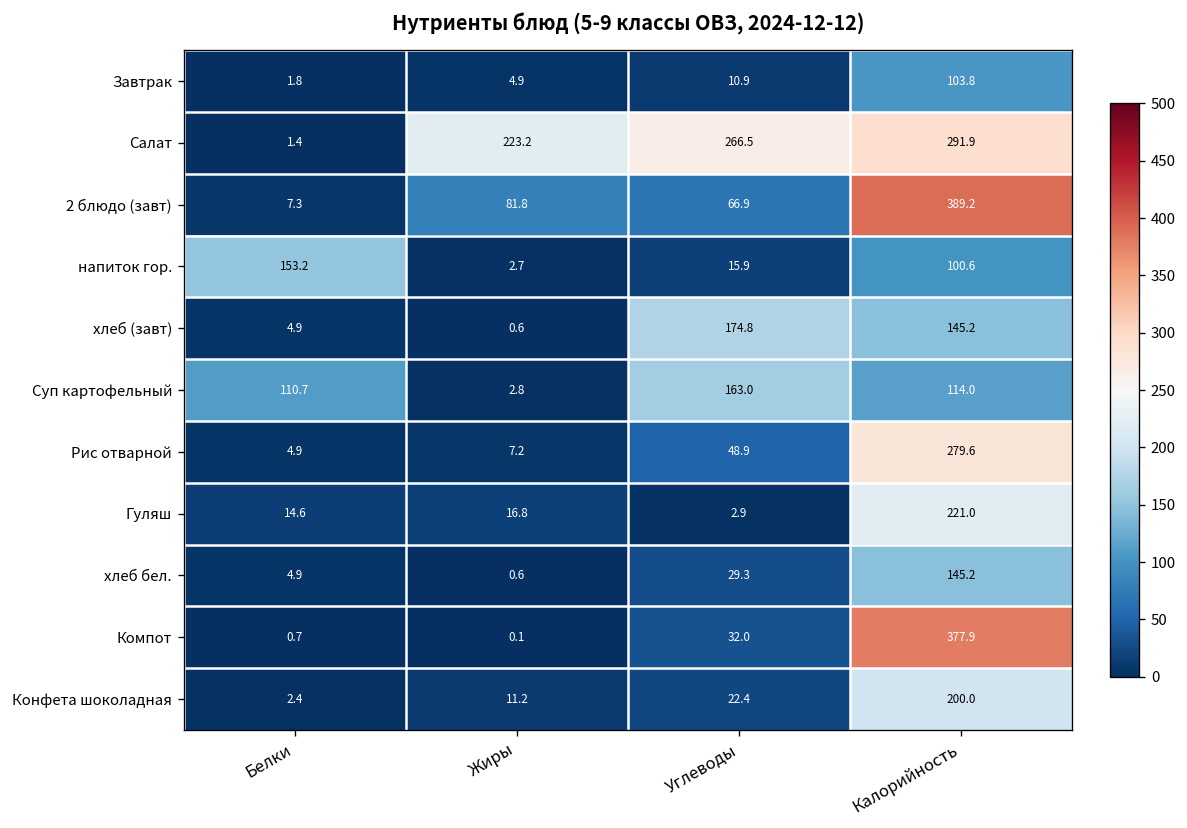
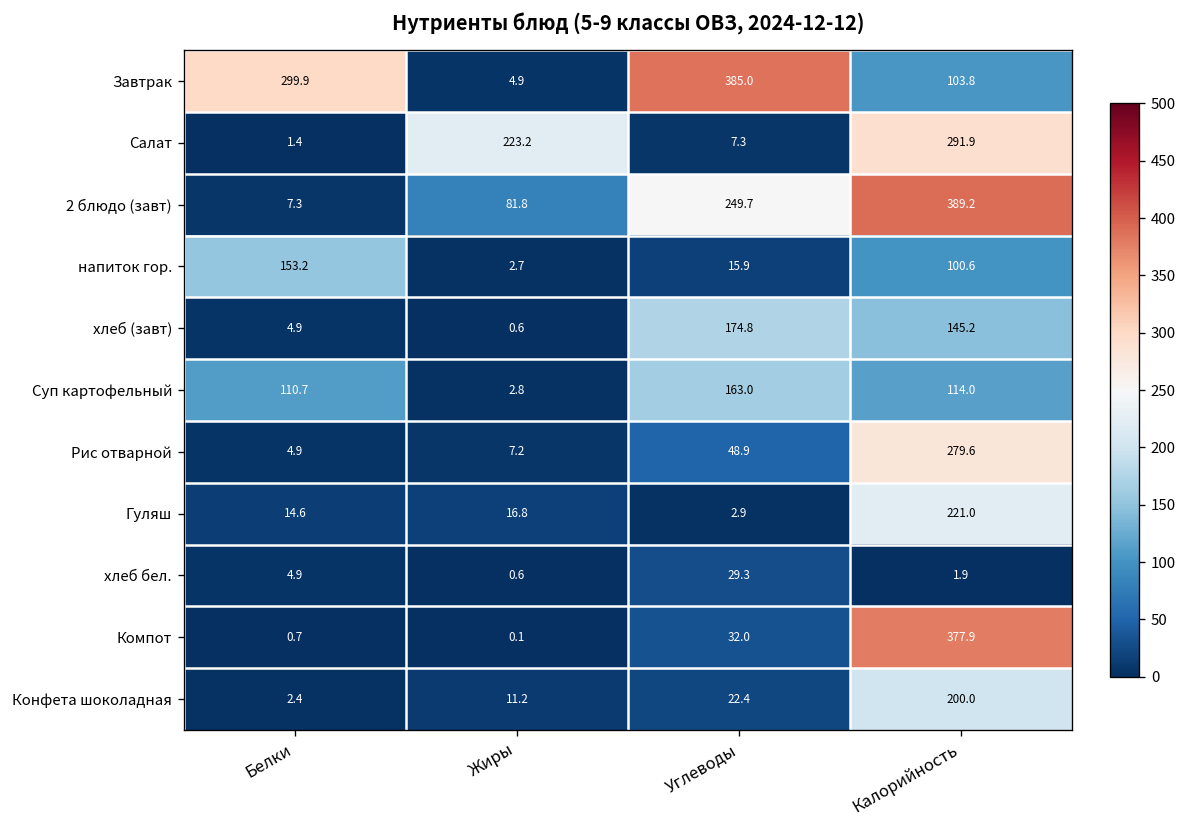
Завтрак, Белки: 1.8 -> 299.9
Завтрак, Углеводы: 10.9 -> 385.0
Салат, Углеводы: 266.5 -> 7.3
2 блюдо (завт), Углеводы: 66.9 -> 249.7
хлеб бел., Калорийность: 145.2 -> 1.9
